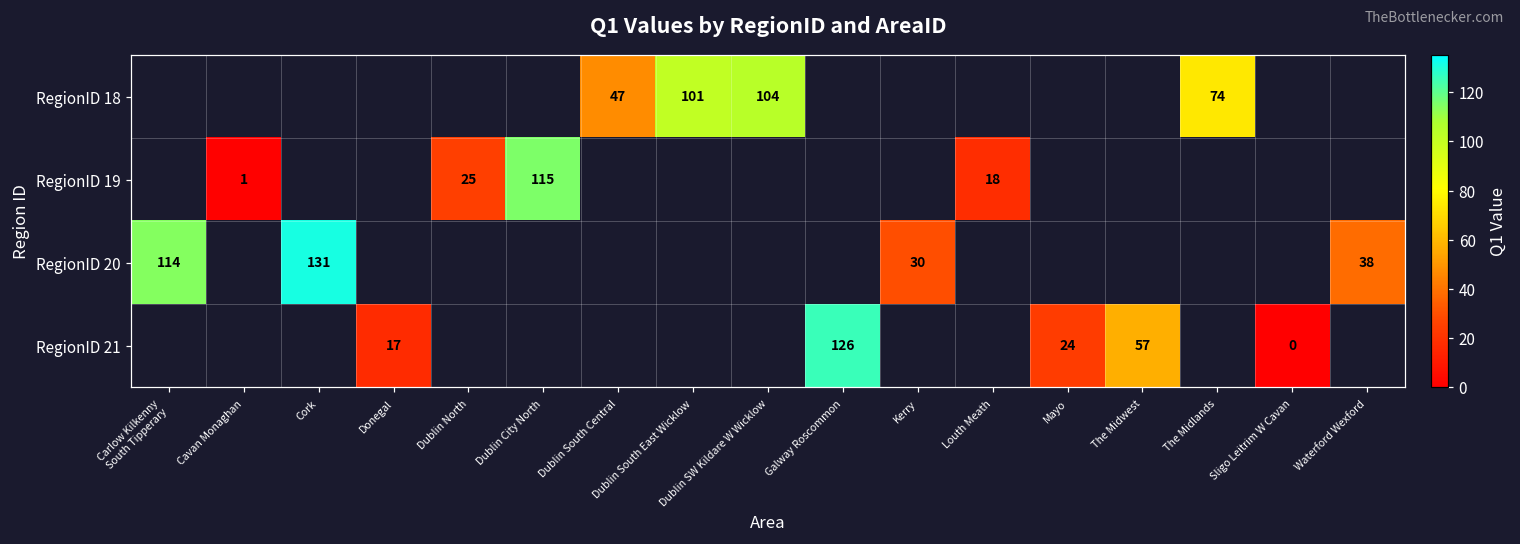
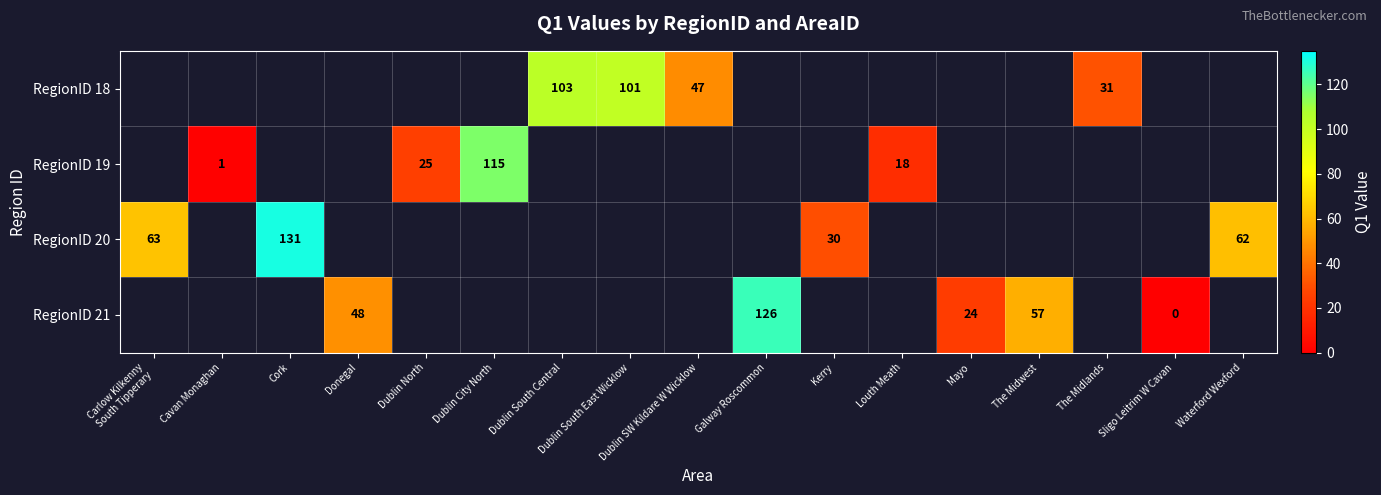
RegionID 18, Dublin South Central: 47 -> 103
RegionID 18, Dublin SW Kildare W Wicklow: 104 -> 47
RegionID 18, The Midlands: 74 -> 31
RegionID 20, Carlow Kilkenny South Tipperary: 114 -> 63
RegionID 20, Waterford Wexford: 38 -> 62
RegionID 21, Donegal: 17 -> 48
